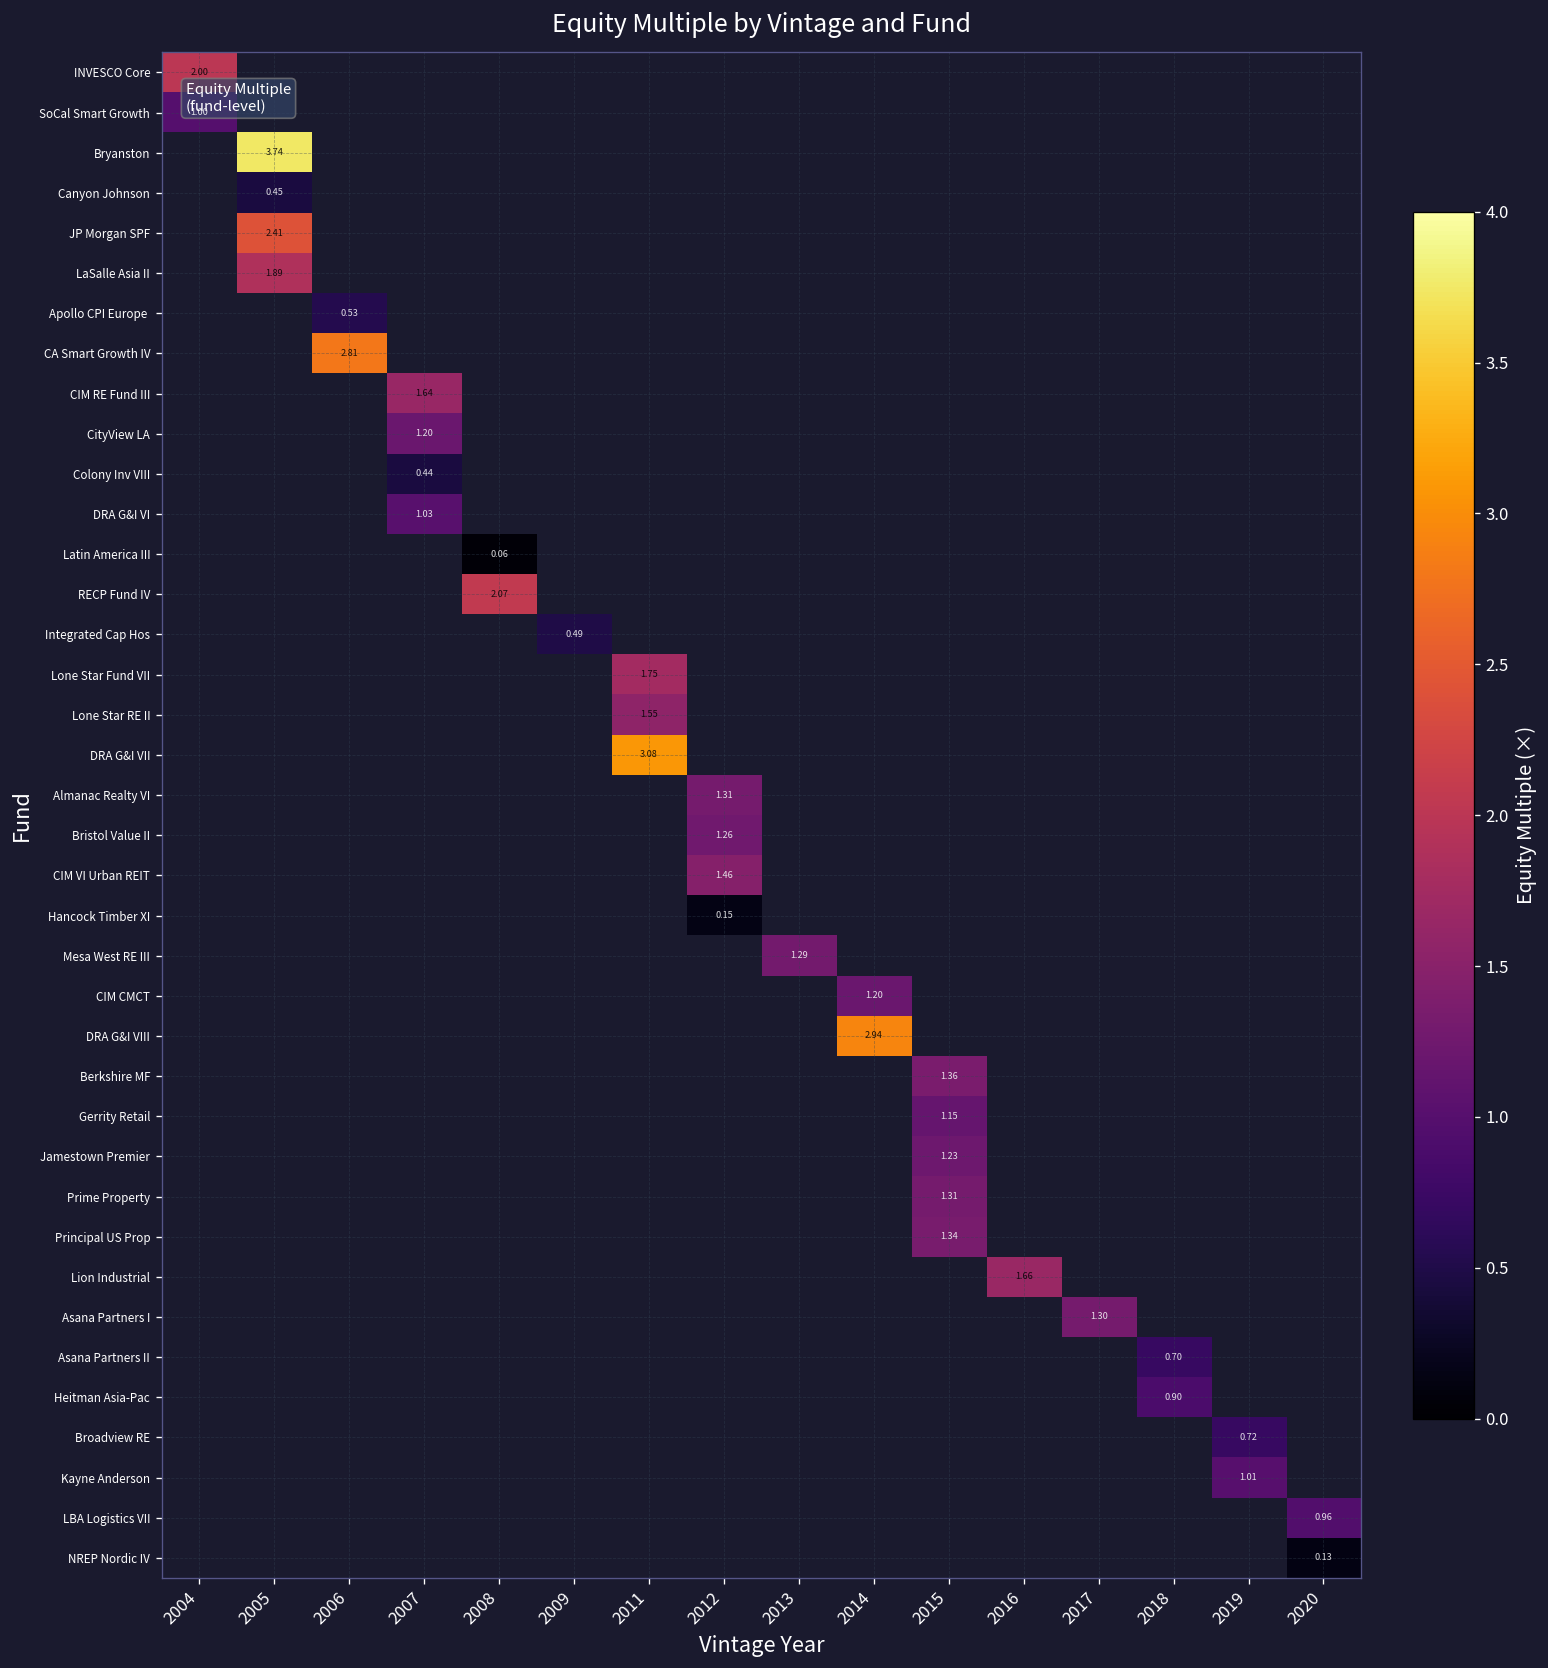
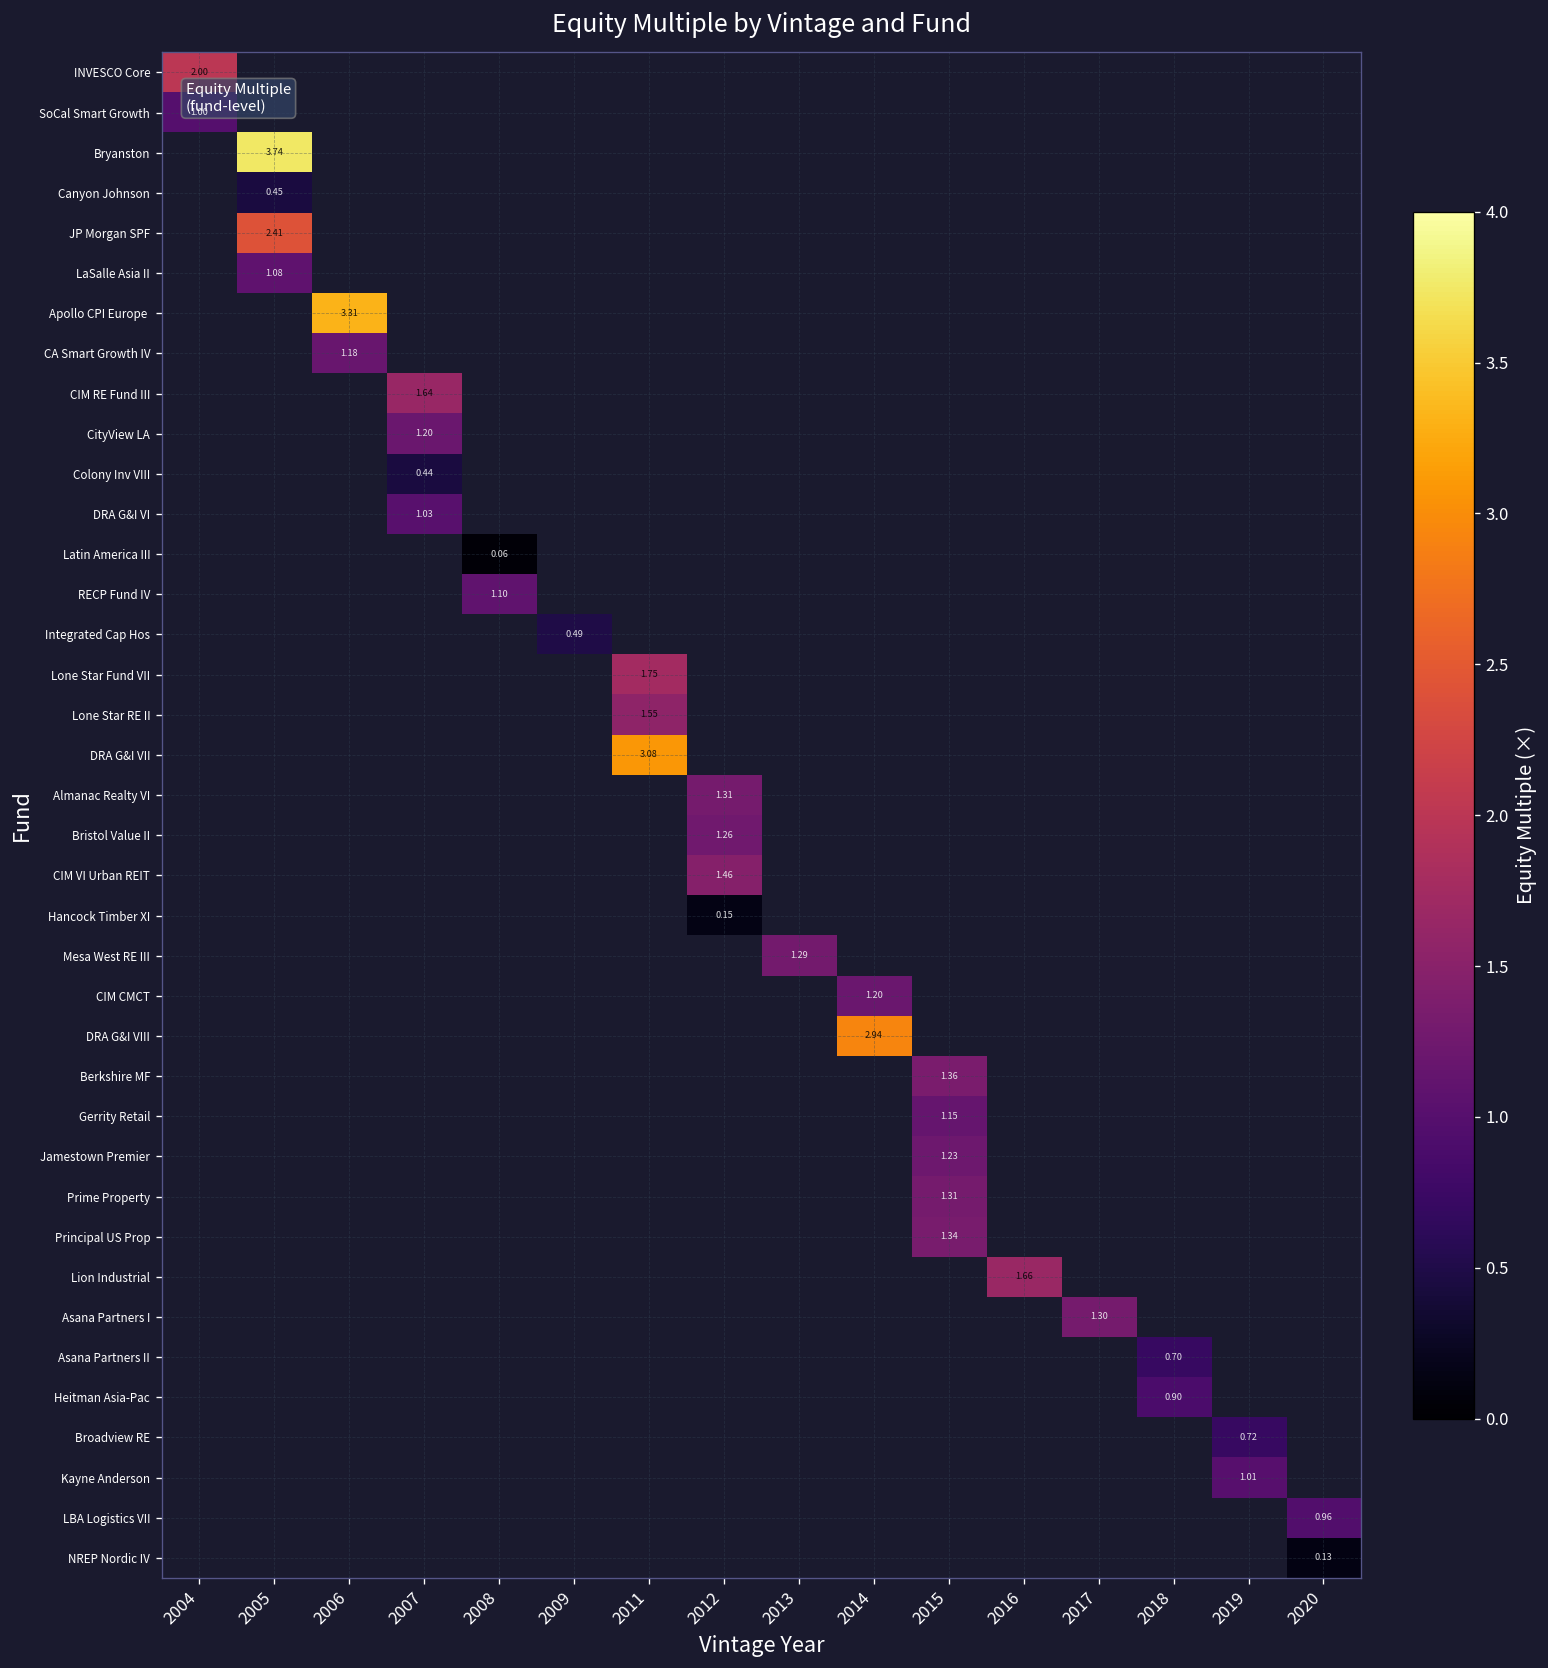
LaSalle Asia II, 2005: 1.89 -> 1.08
Apollo CPI Europe, 2006: 0.53 -> 3.31
CA Smart Growth IV, 2006: 2.81 -> 1.18
RECP Fund IV, 2008: 2.07 -> 1.10
